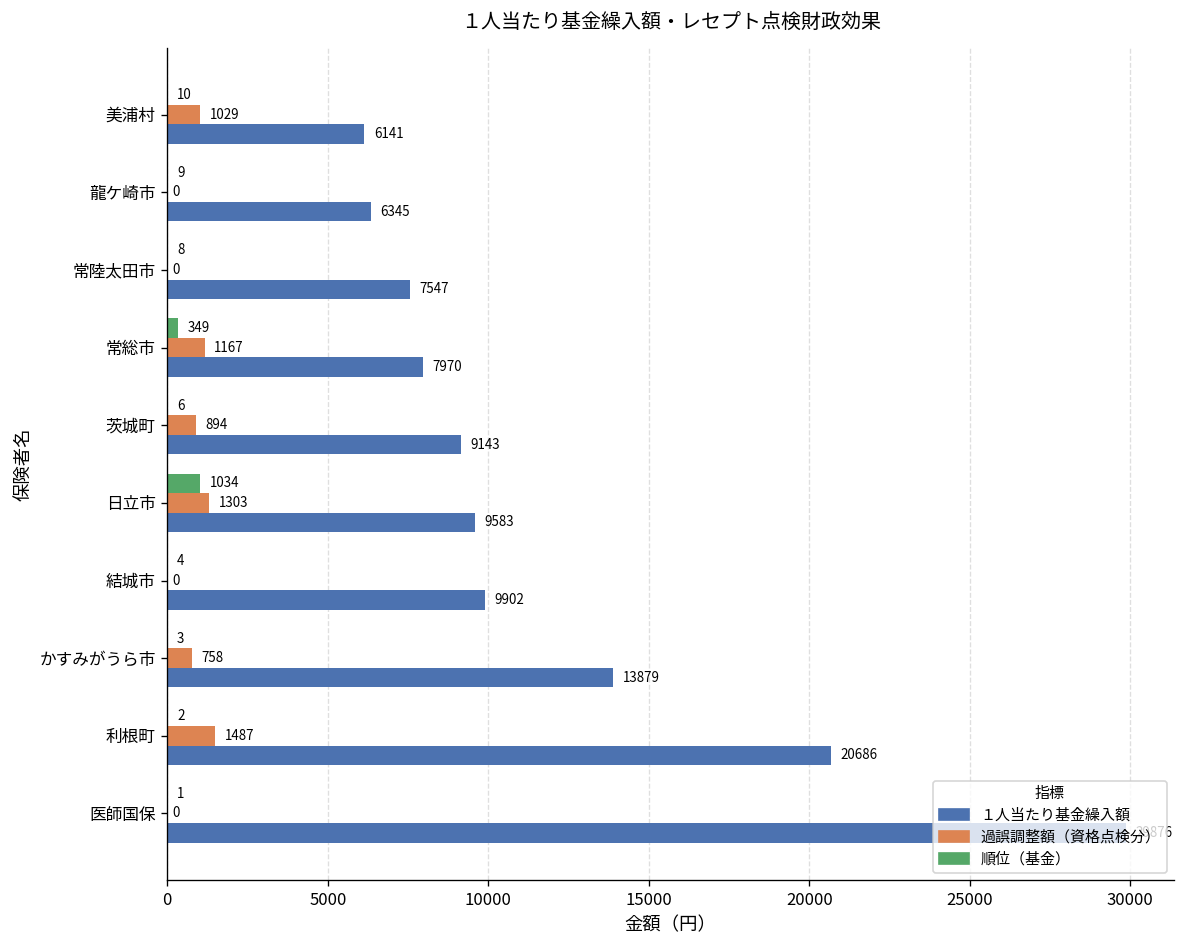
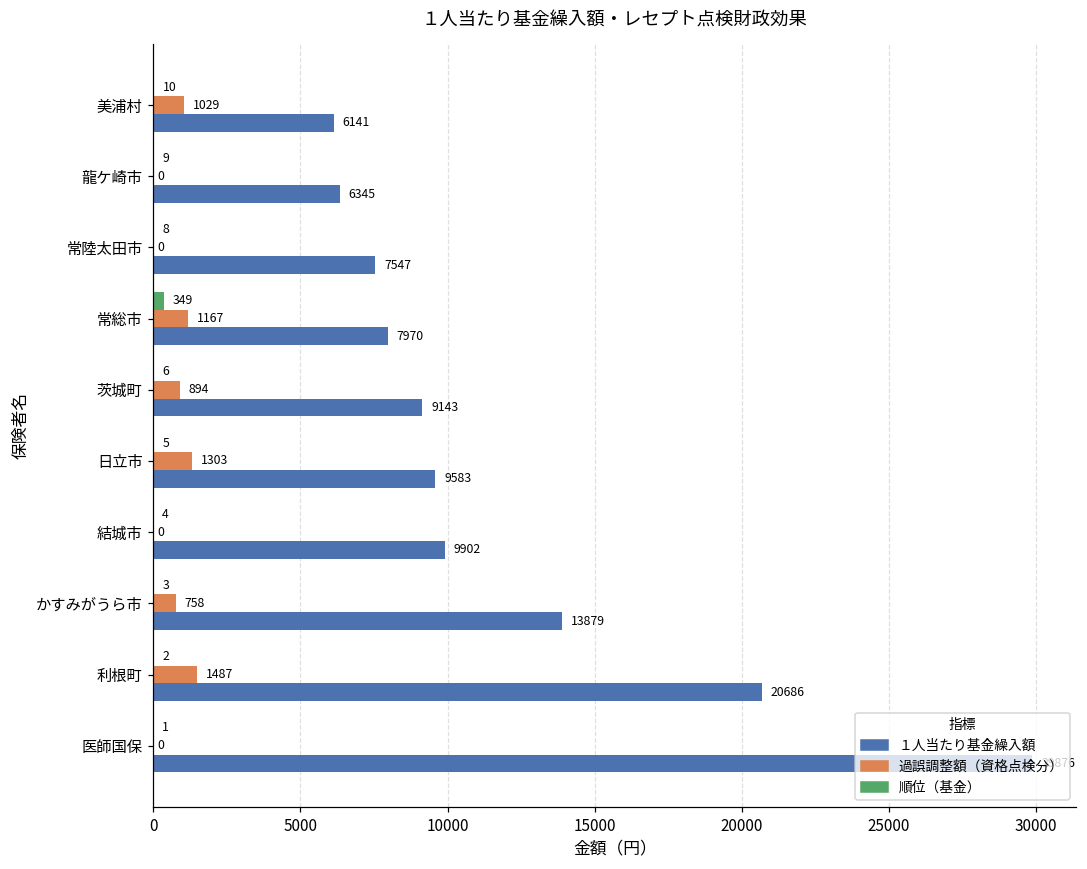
順位（基金）, 日立市: 1034 -> 5
